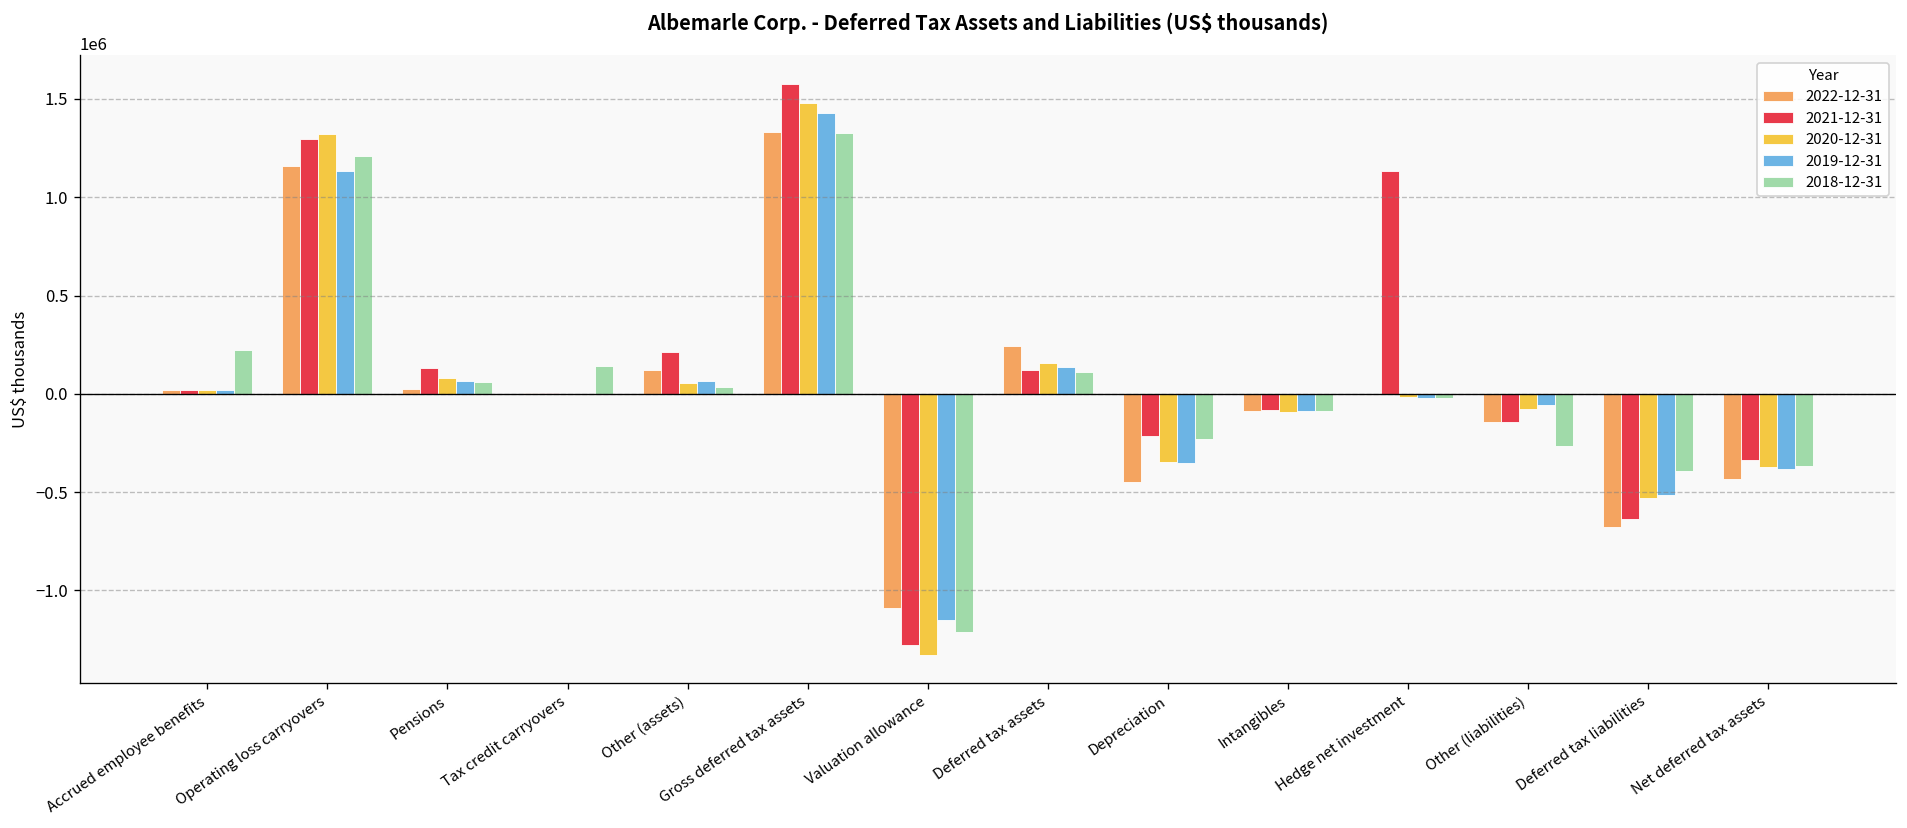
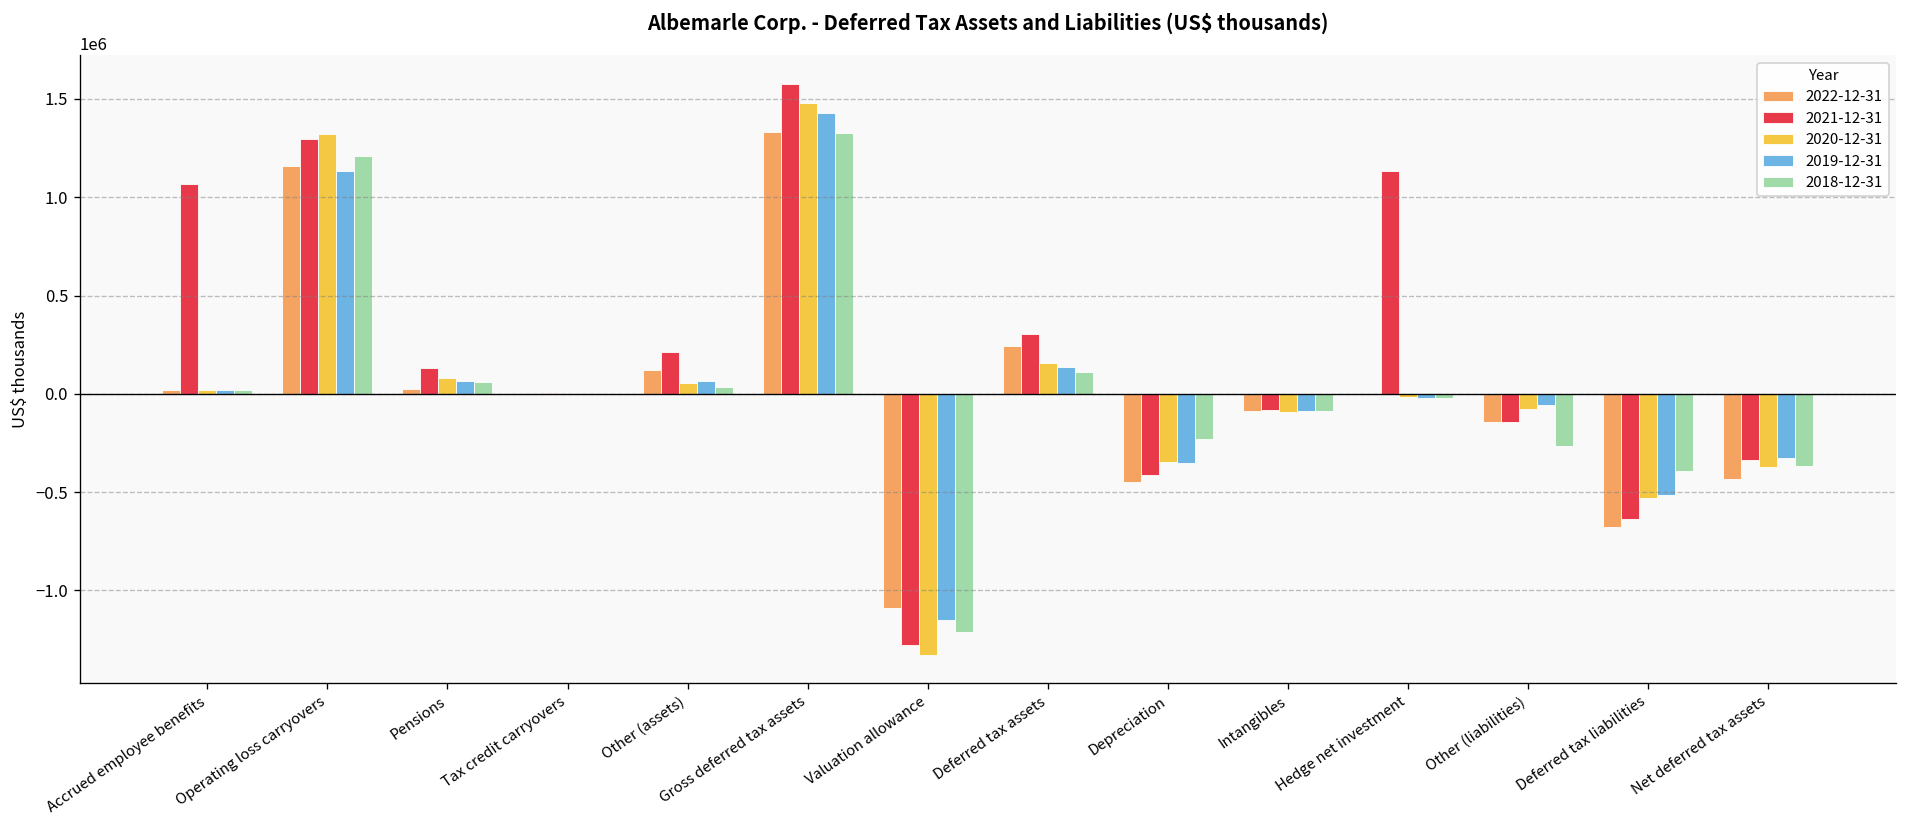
2021-12-31, Accrued employee benefits: 20000 -> 1070000
2018-12-31, Accrued employee benefits: 220000 -> 20000
2018-12-31, Tax credit carryovers: 140000 -> 0
2021-12-31, Deferred tax assets: 120000 -> 300000
2021-12-31, Depreciation: -210000 -> -410000
2019-12-31, Net deferred tax assets: -380000 -> -330000
